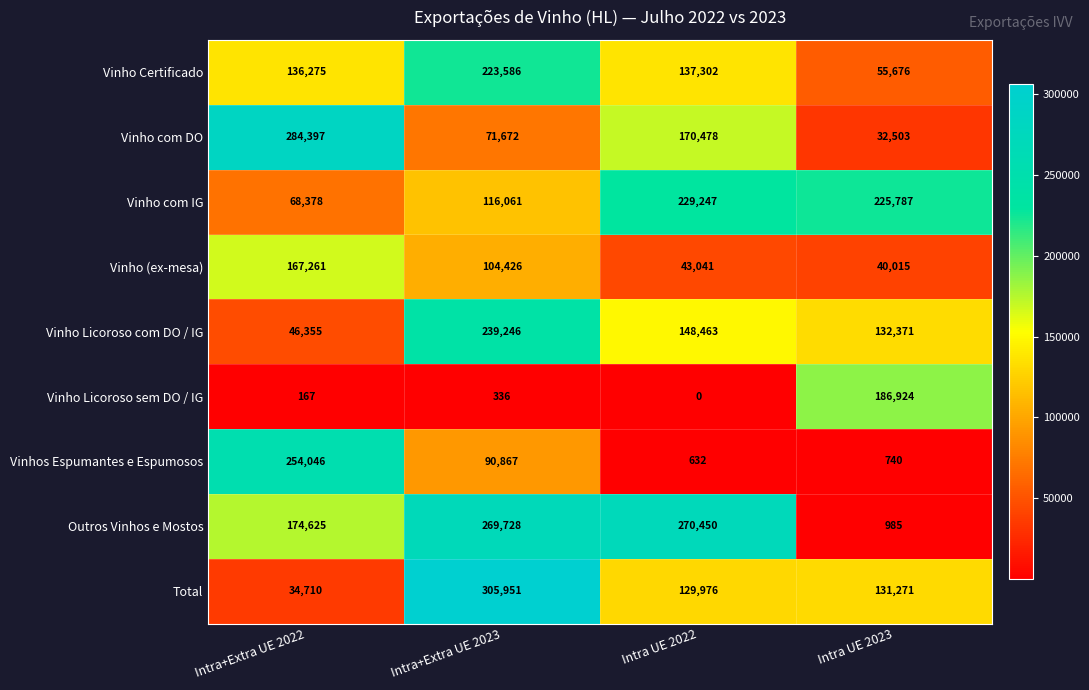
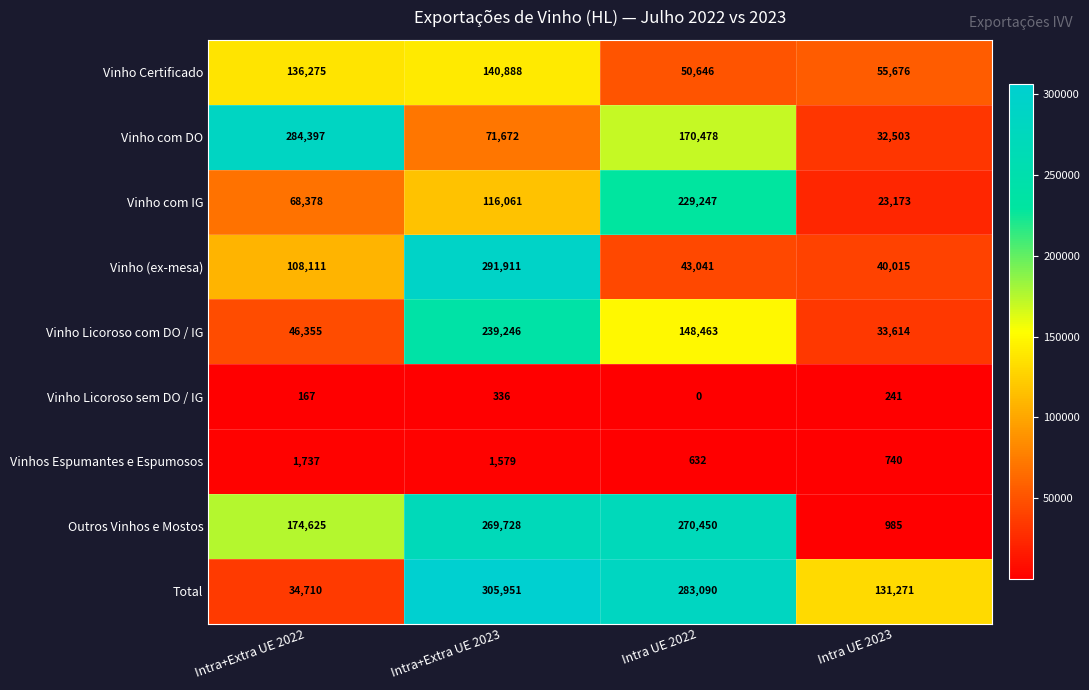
Vinho Certificado, Intra+Extra UE 2023: 223,586 -> 140,888
Vinho Certificado, Intra UE 2022: 137,302 -> 50,646
Vinho com IG, Intra UE 2023: 225,787 -> 23,173
Vinho (ex-mesa), Intra+Extra UE 2022: 167,261 -> 108,111
Vinho (ex-mesa), Intra+Extra UE 2023: 104,426 -> 291,911
Vinho Licoroso com DO / IG, Intra UE 2023: 132,371 -> 33,614
Vinho Licoroso sem DO / IG, Intra UE 2023: 186,924 -> 241
Vinhos Espumantes e Espumosos, Intra+Extra UE 2022: 254,046 -> 1,737
Vinhos Espumantes e Espumosos, Intra+Extra UE 2023: 90,867 -> 1,579
Total, Intra UE 2022: 129,976 -> 283,090
